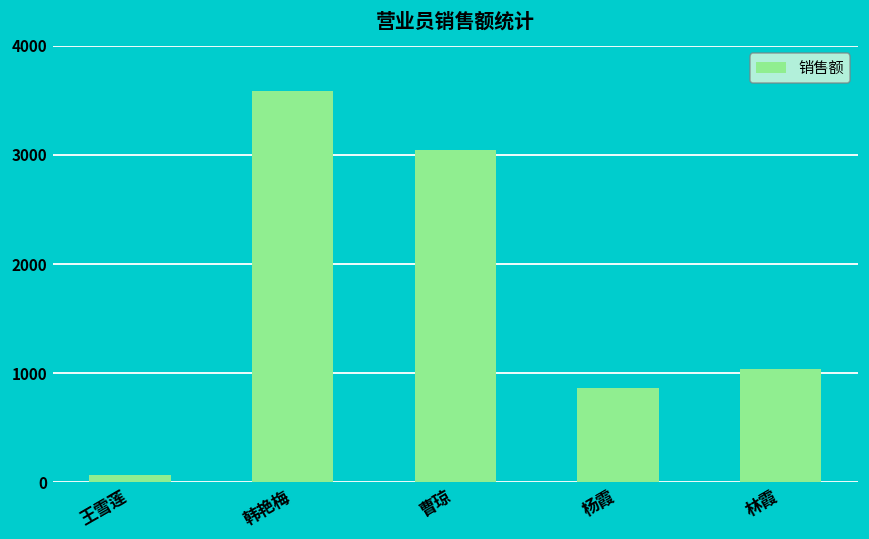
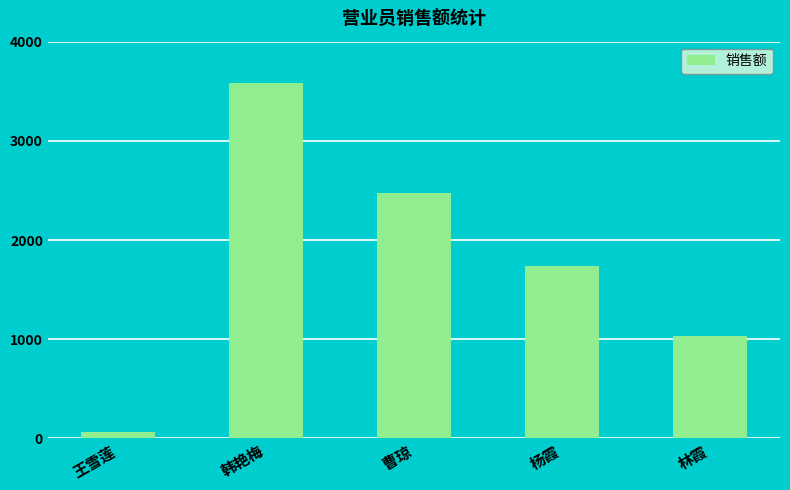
曹琼: 3000 -> 2500
杨霞: 900 -> 1700
